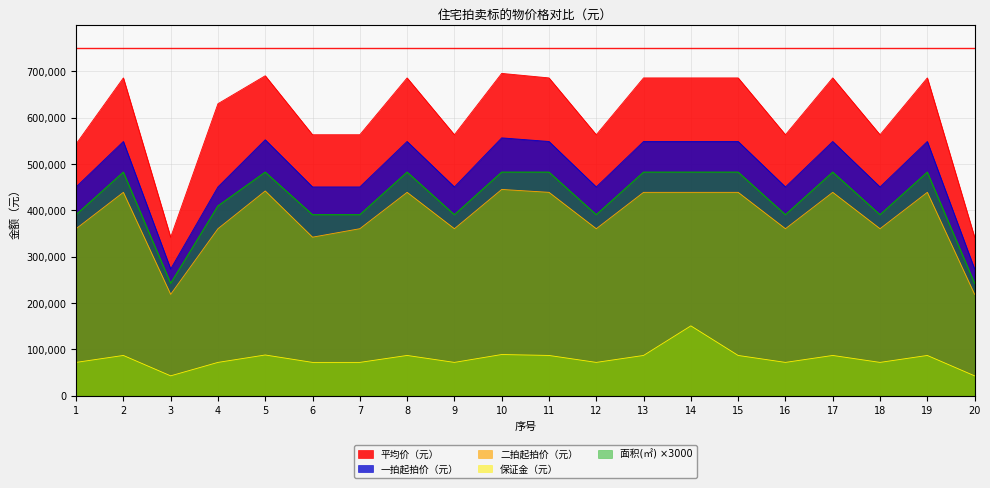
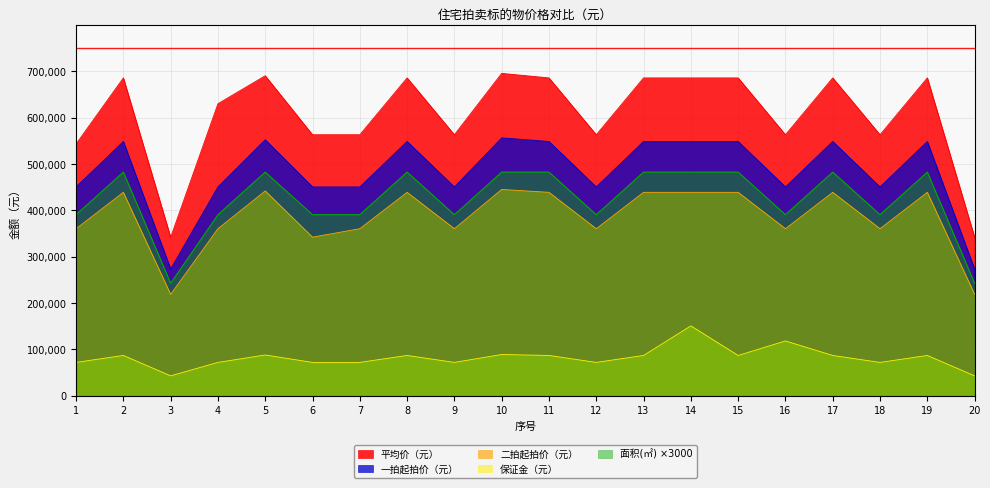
面积(㎡) ×3000, 4: 410,000 -> 390,000
保证金（元）, 16: 70,000 -> 120,000
